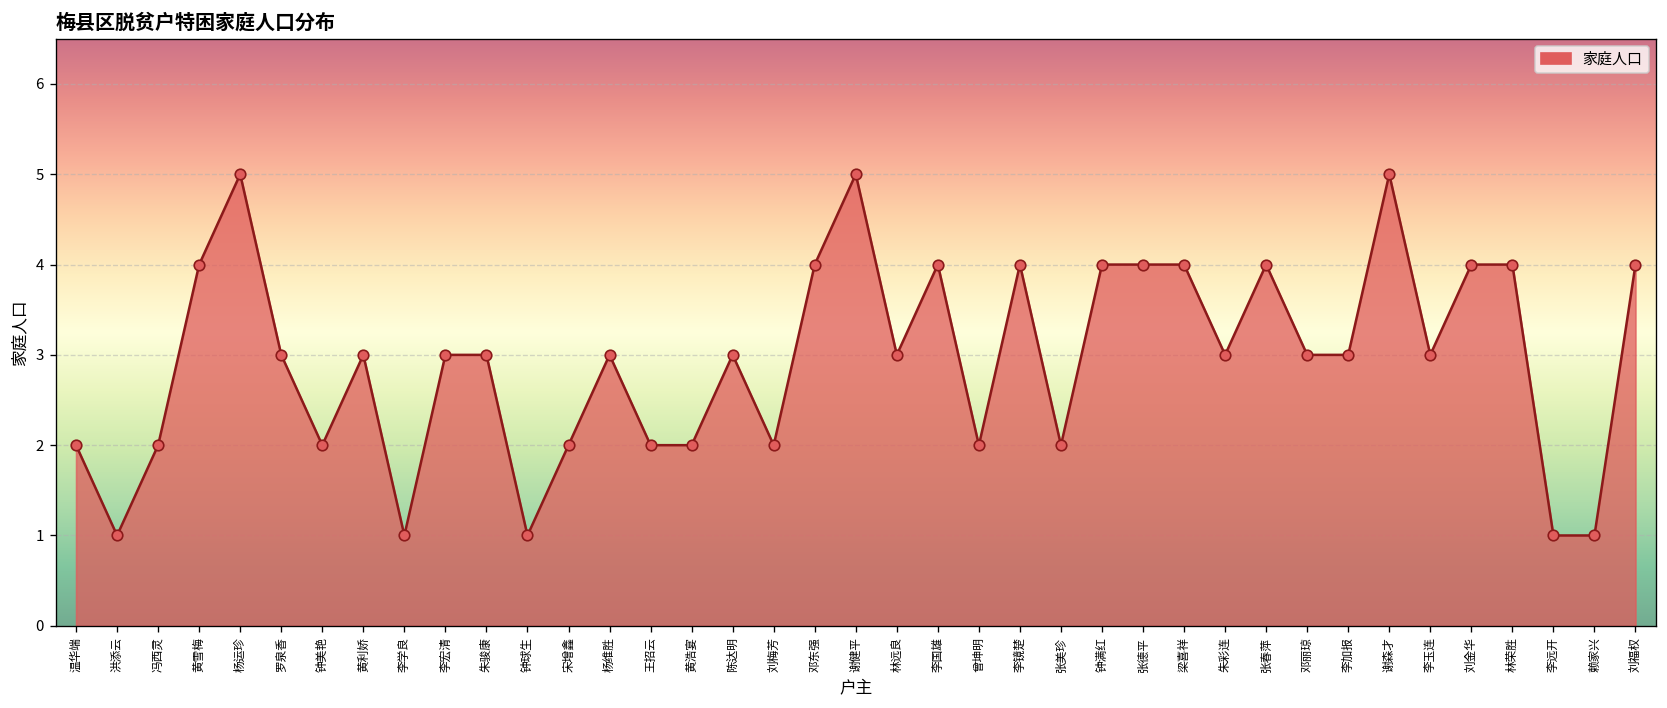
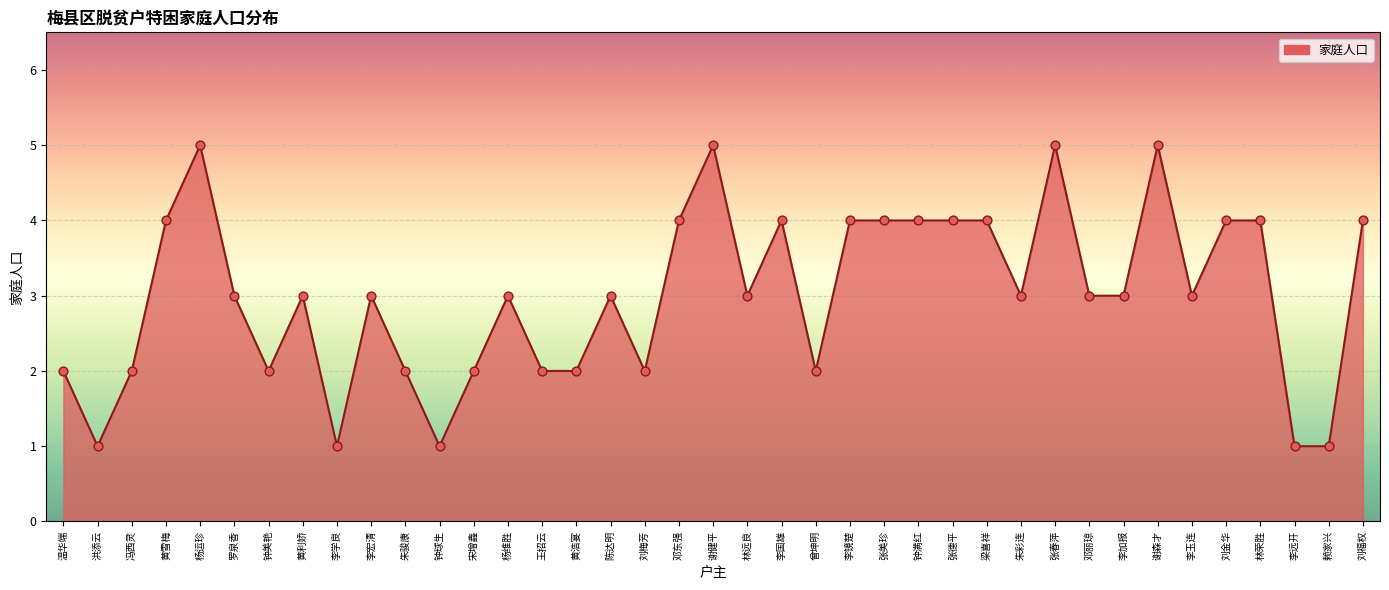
朱骏康: 3 -> 2
张美珍: 2 -> 4
张春萍: 4 -> 5
